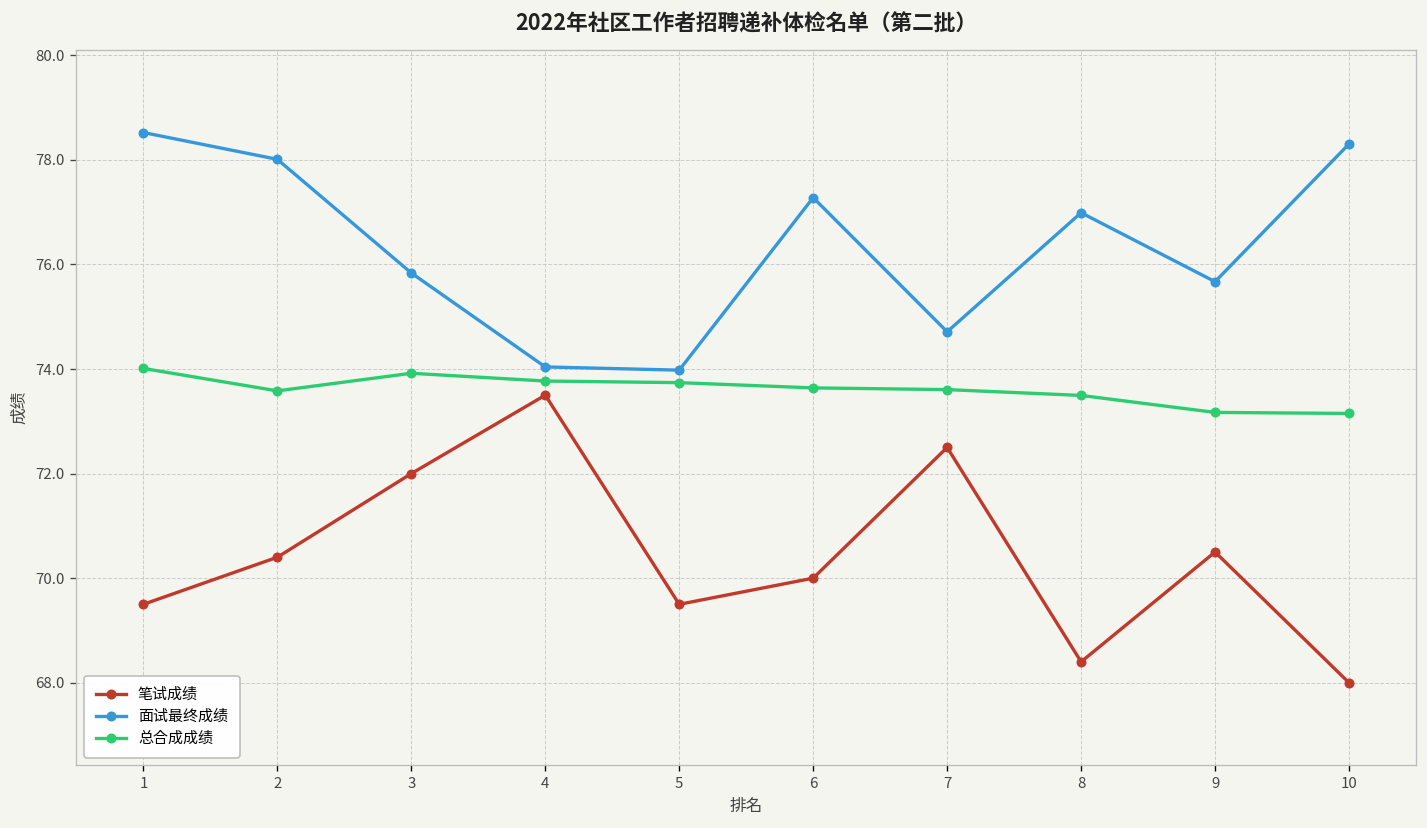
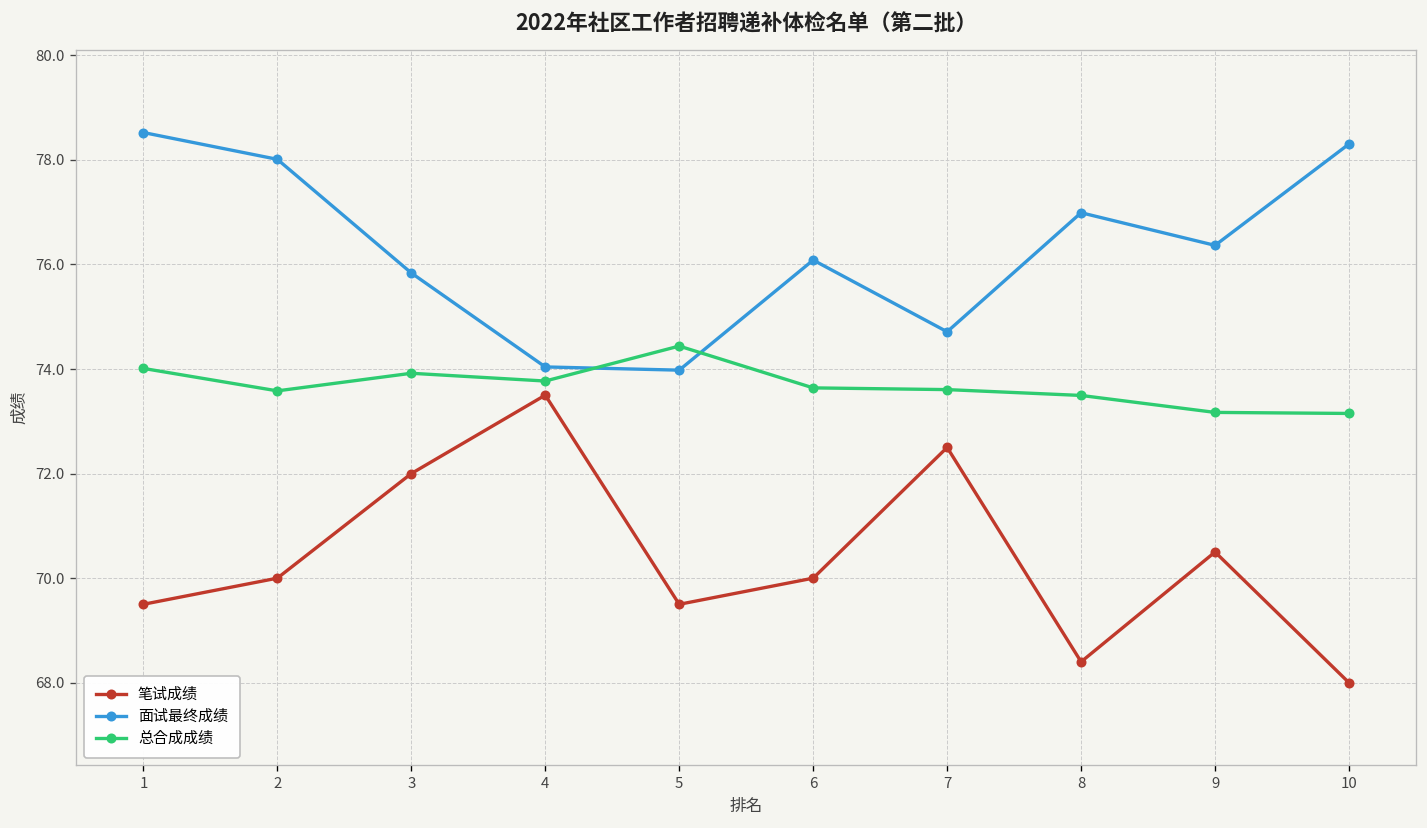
笔试成绩, 2: 70.4 -> 70.0
总合成成绩, 5: 73.7 -> 74.4
面试最终成绩, 6: 77.3 -> 76.1
面试最终成绩, 9: 75.7 -> 76.4
